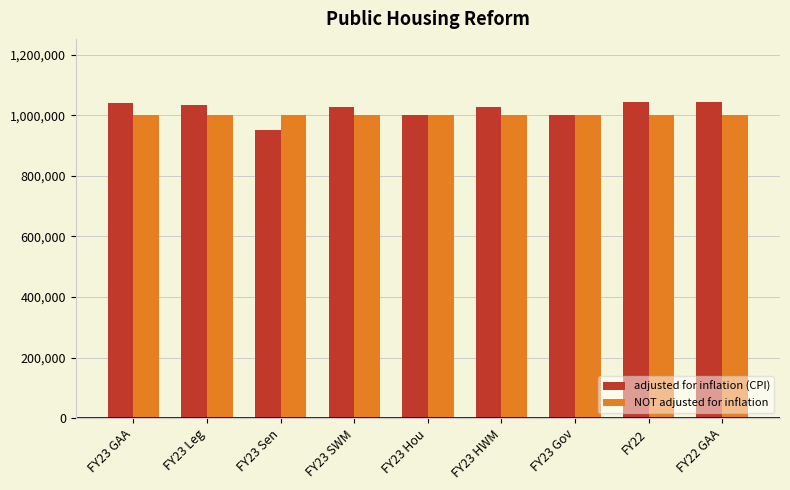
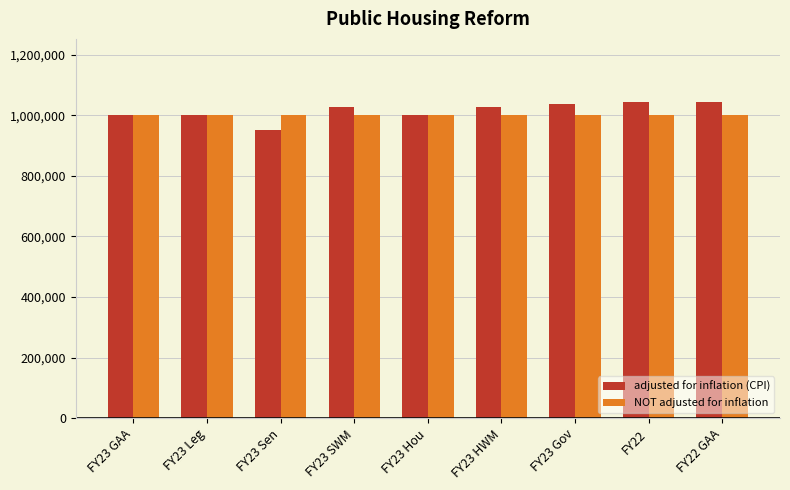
adjusted for inflation (CPI), FY23 GAA: 1,040,000 -> 1,000,000
adjusted for inflation (CPI), FY23 Leg: 1,030,000 -> 1,000,000
adjusted for inflation (CPI), FY23 Gov: 1,000,000 -> 1,040,000
